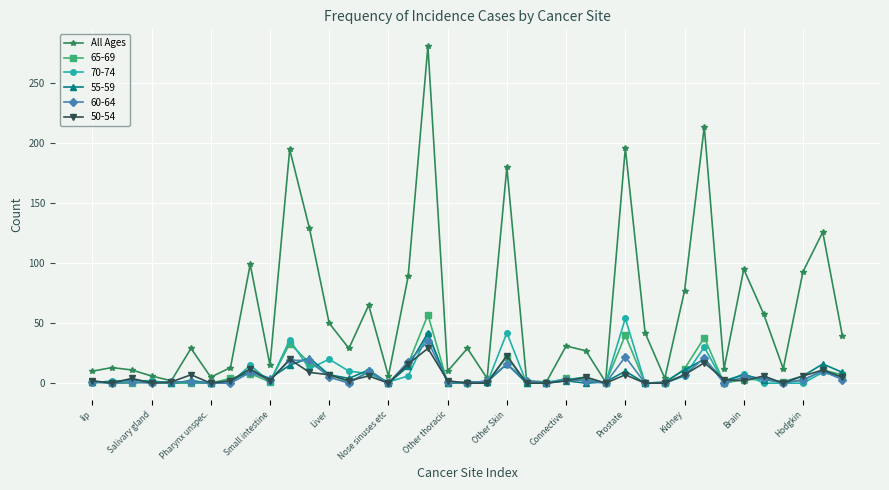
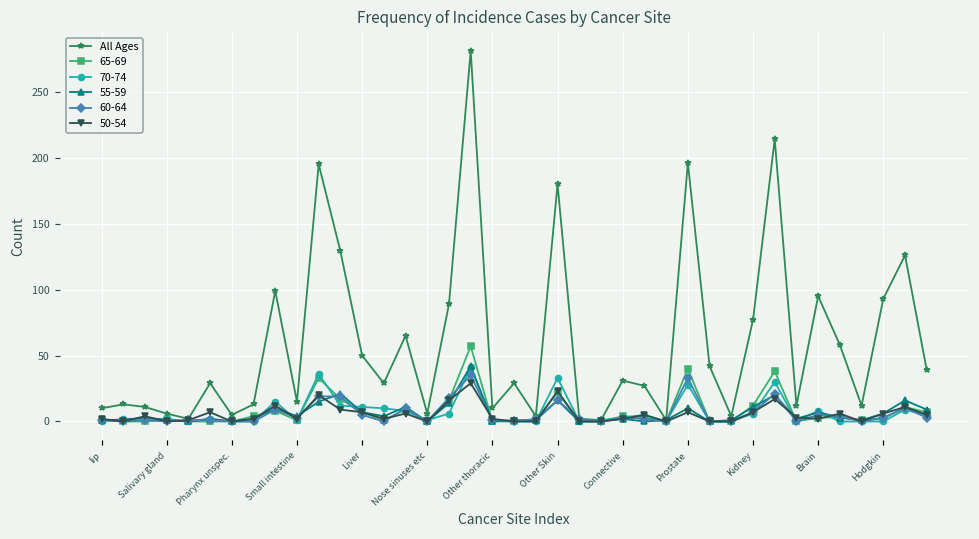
70-74, Liver: 20 -> 11
70-74, Other Skin: 42 -> 33
70-74, Prostate: 54 -> 28
60-64, Prostate: 22 -> 33
